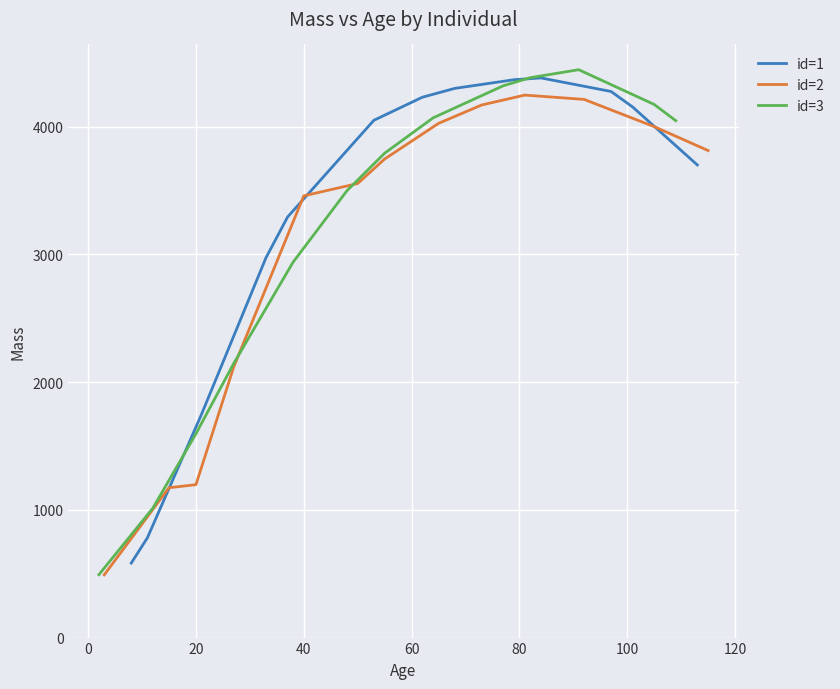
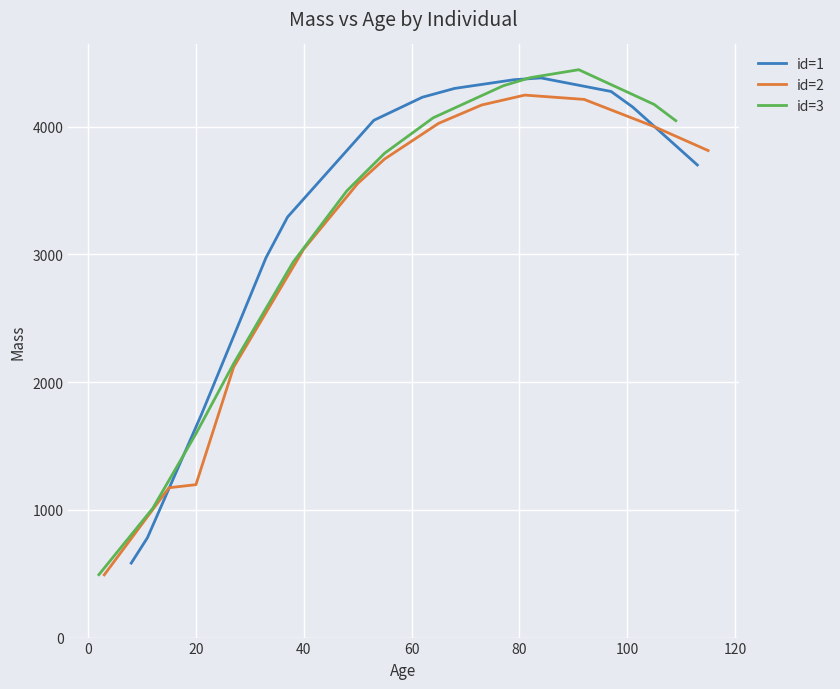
id=2, 40: 3460 -> 3040
